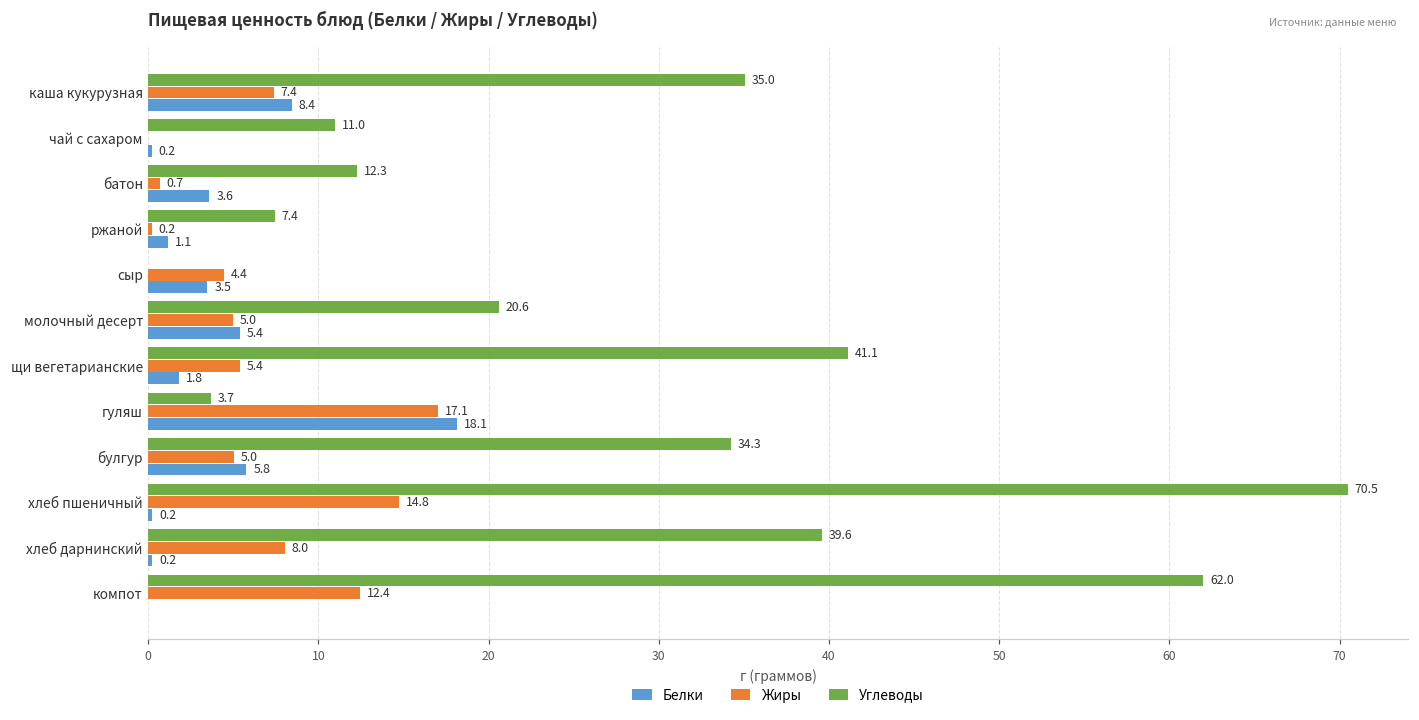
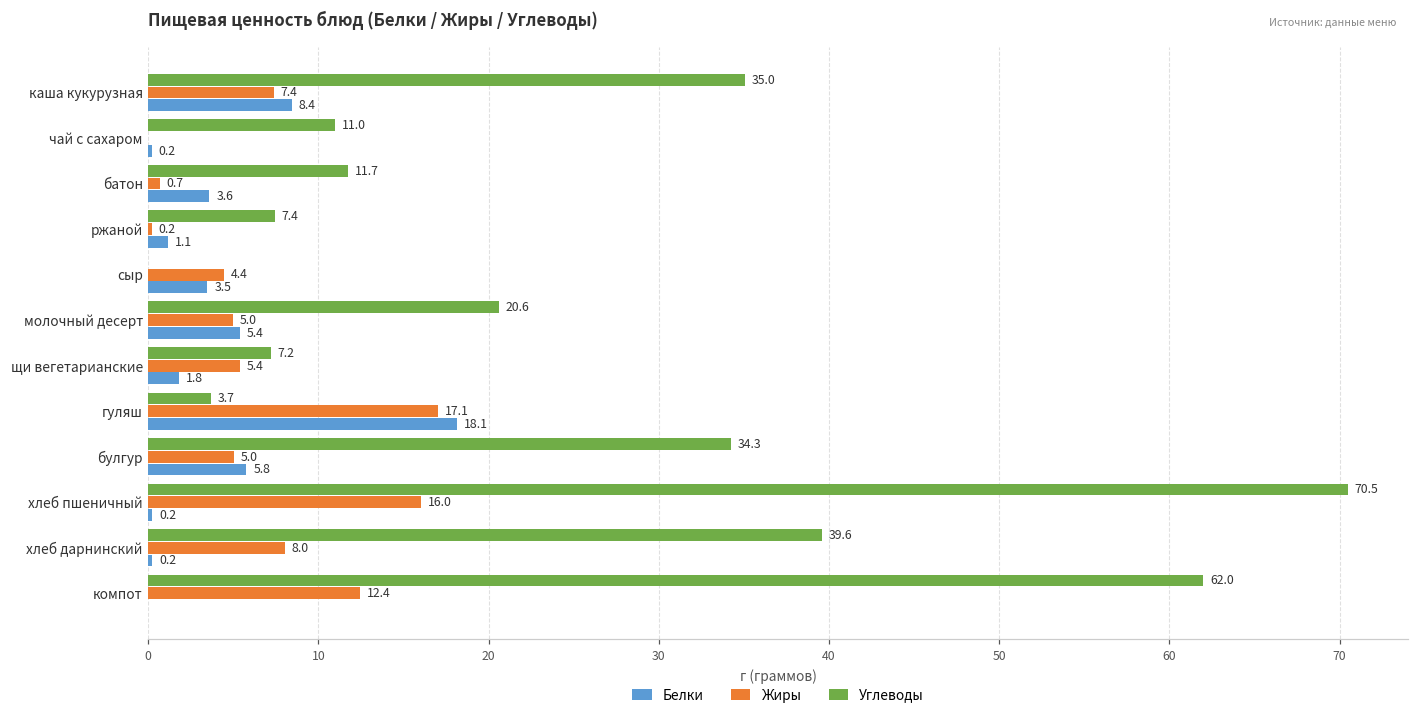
Углеводы, батон: 12.3 -> 11.7
Углеводы, щи вегетарианские: 41.1 -> 7.2
Жиры, хлеб пшеничный: 14.8 -> 16.0
